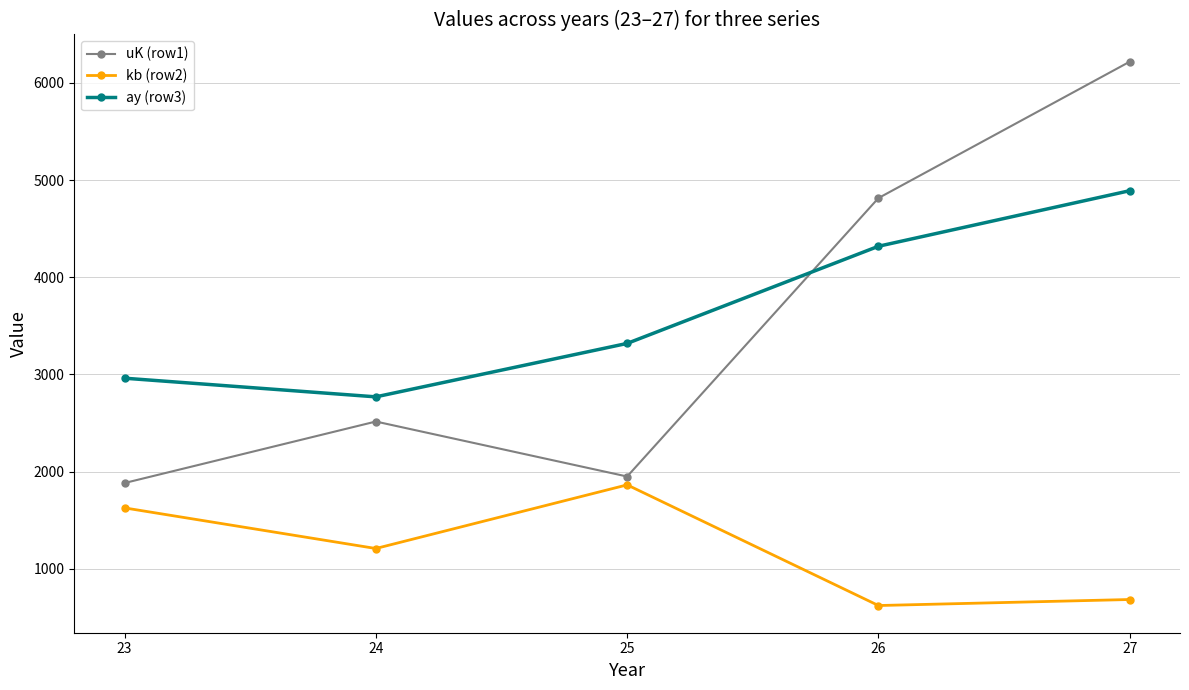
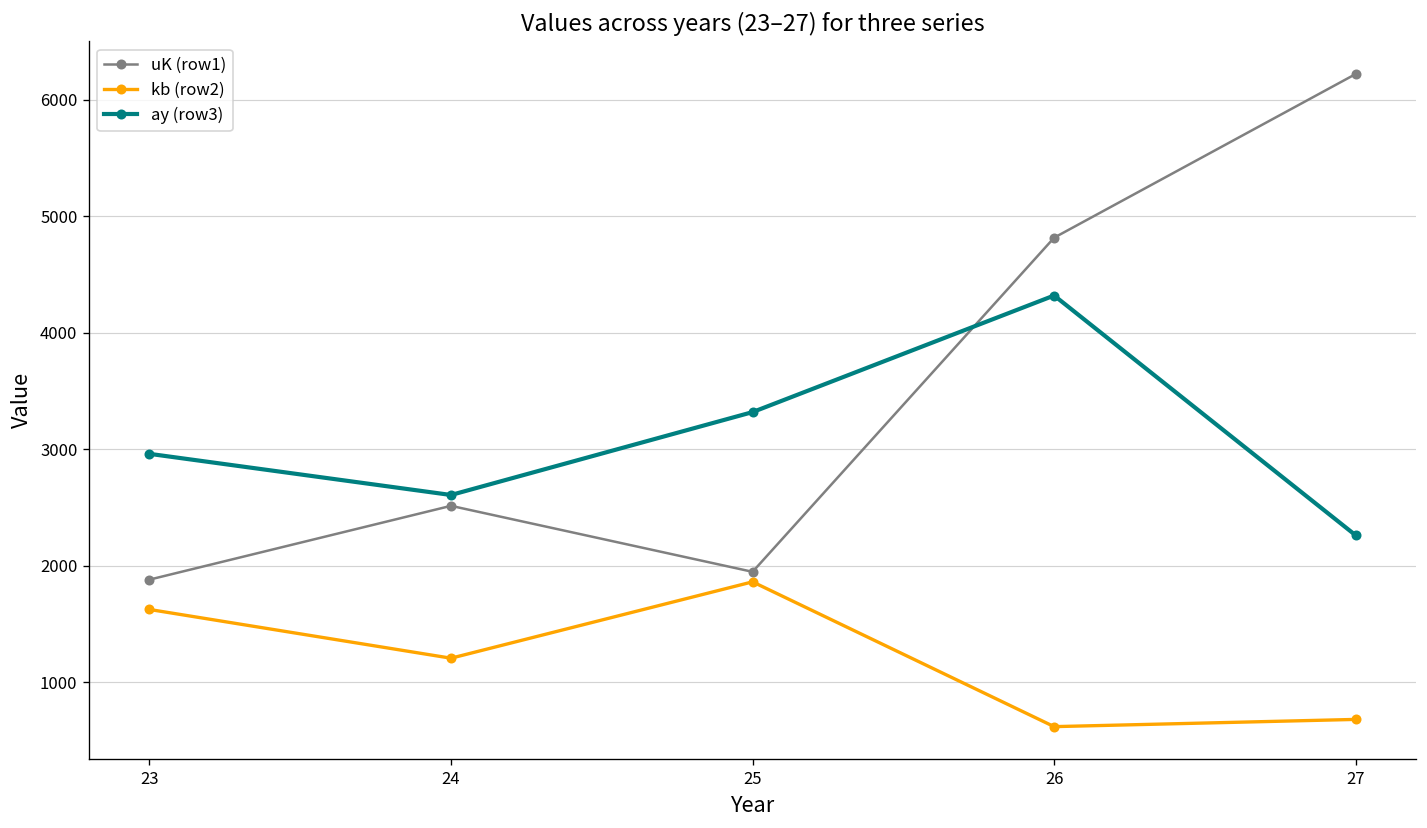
ay (row3), 24: 2800 -> 2600
ay (row3), 27: 4900 -> 2300
